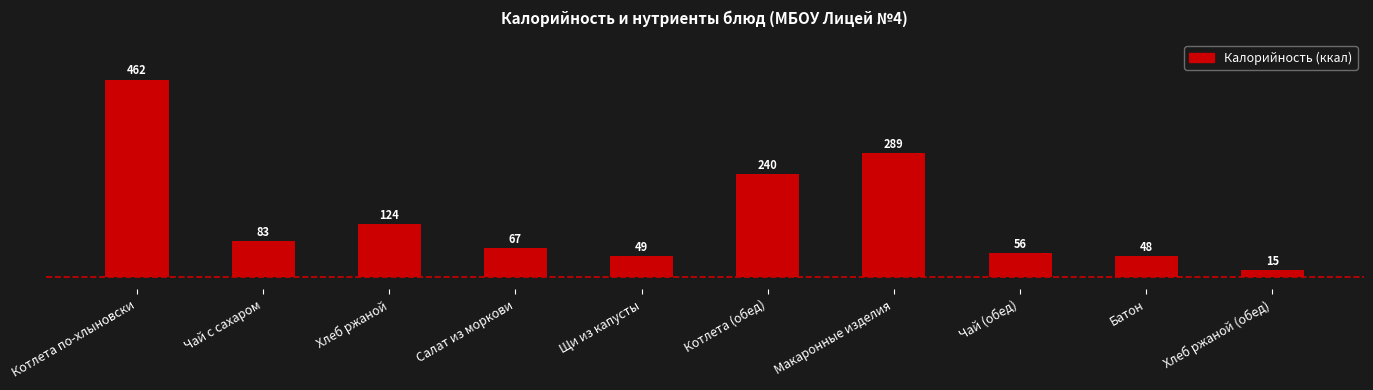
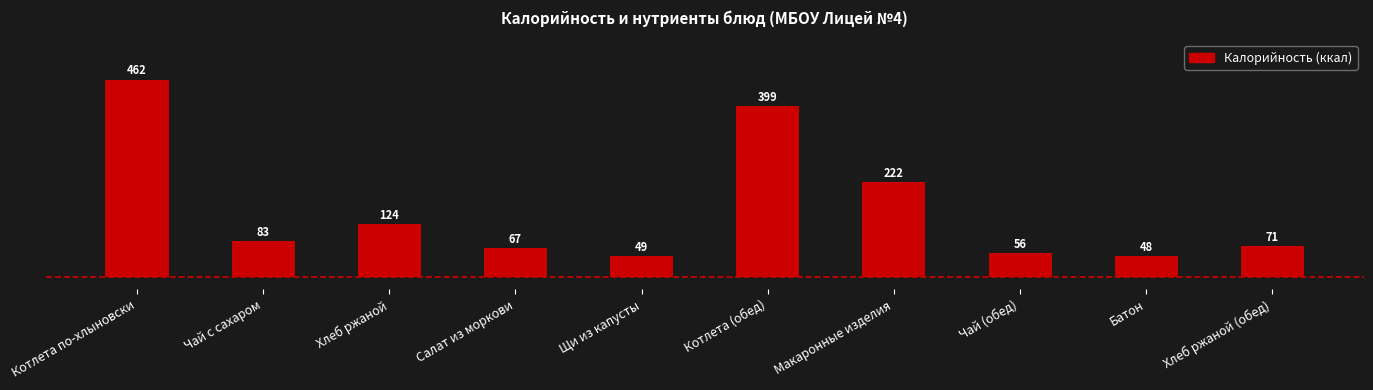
Котлета (обед): 240 -> 399
Макаронные изделия: 289 -> 222
Хлеб ржаной (обед): 15 -> 71
